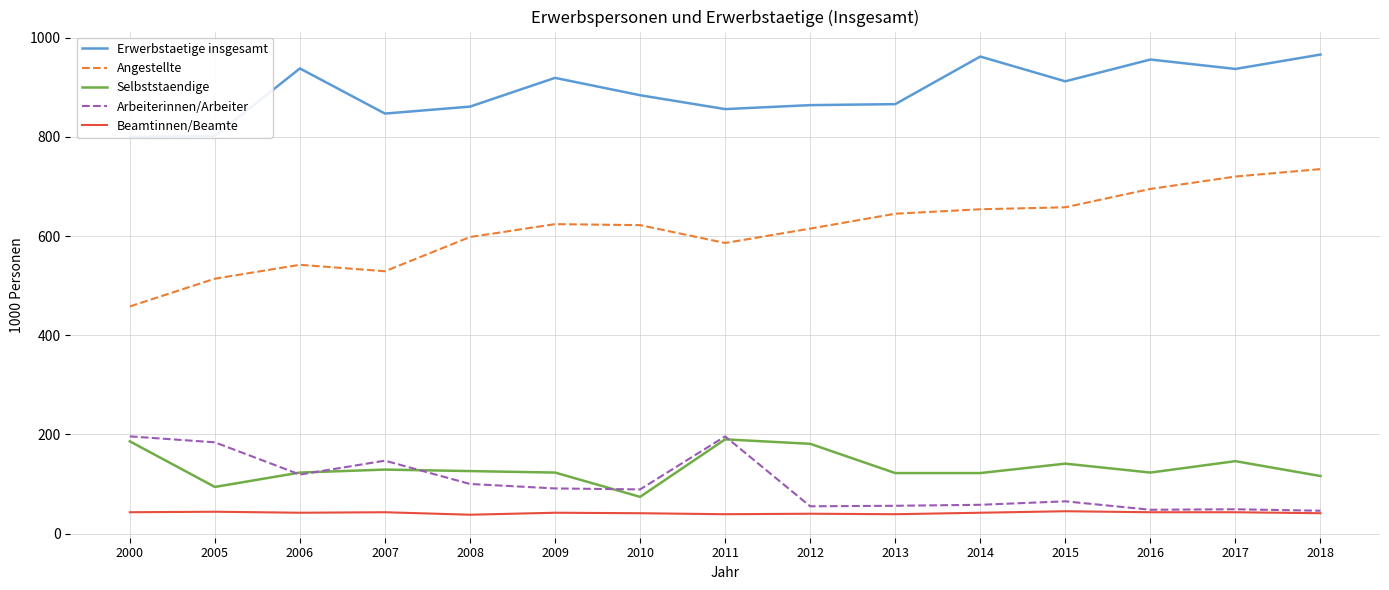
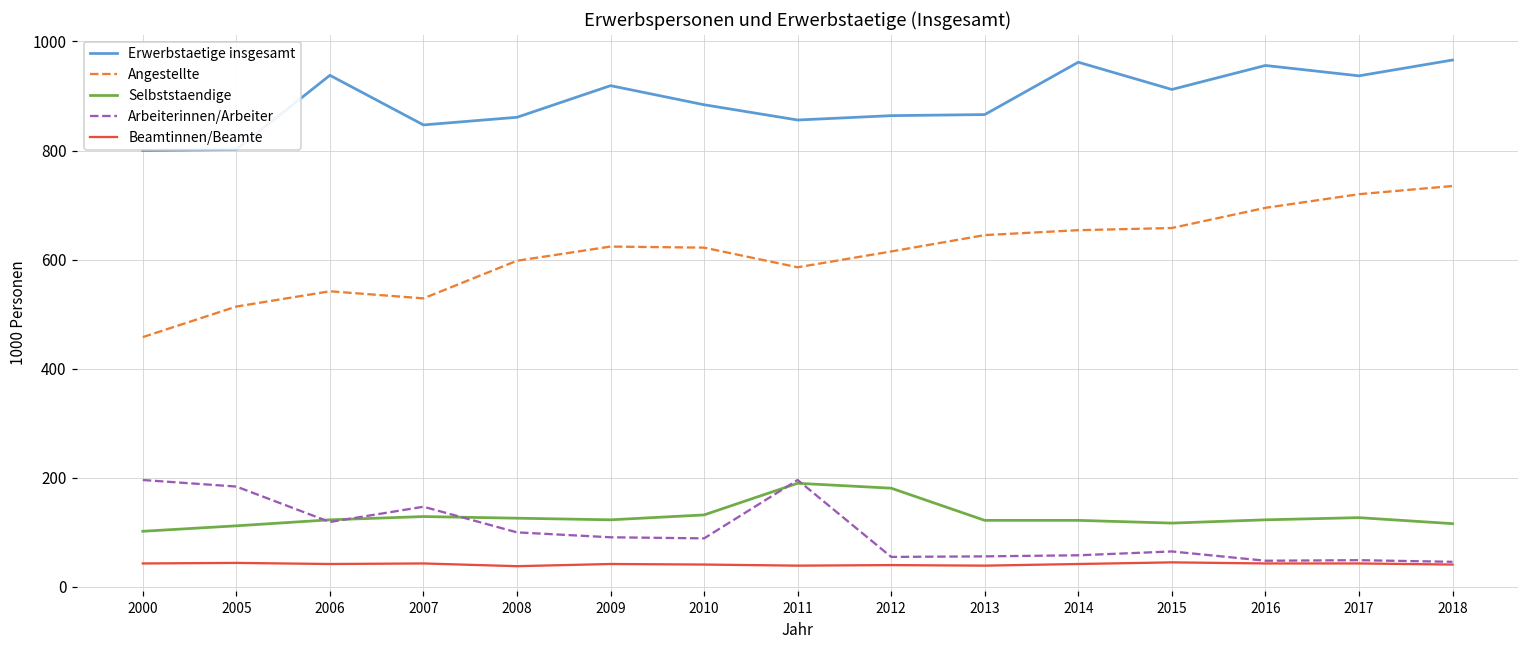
Selbststaendige, 2000: 190 -> 100
Selbststaendige, 2005: 90 -> 110
Selbststaendige, 2010: 70 -> 130
Selbststaendige, 2015: 140 -> 120
Selbststaendige, 2017: 150 -> 130
